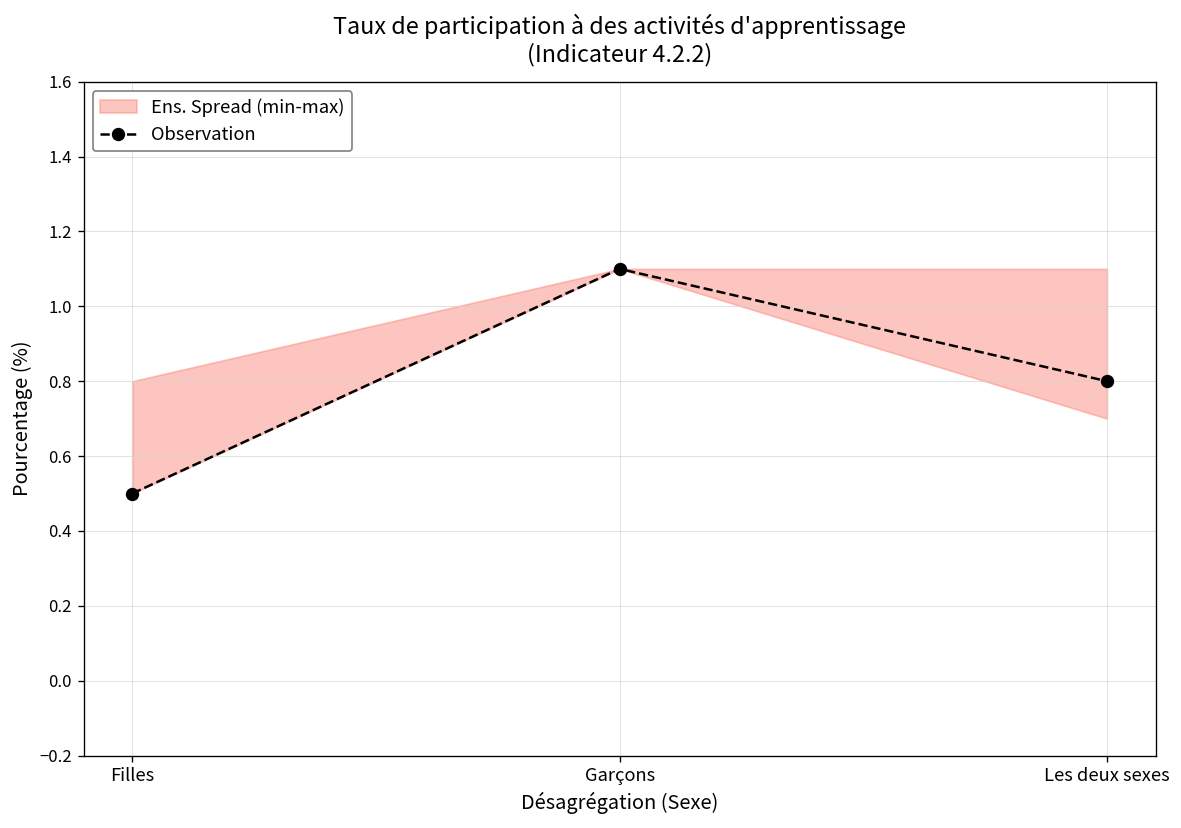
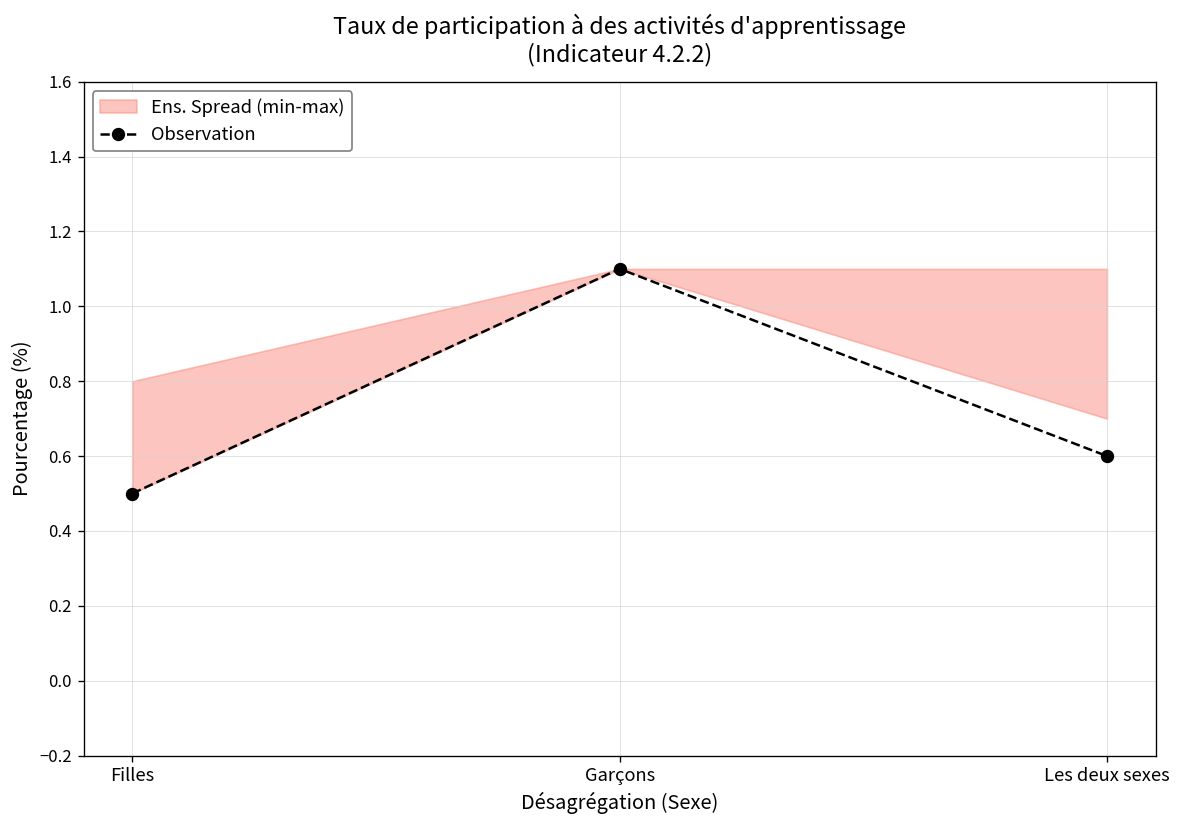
Observation, Les deux sexes: 0.8 -> 0.6
